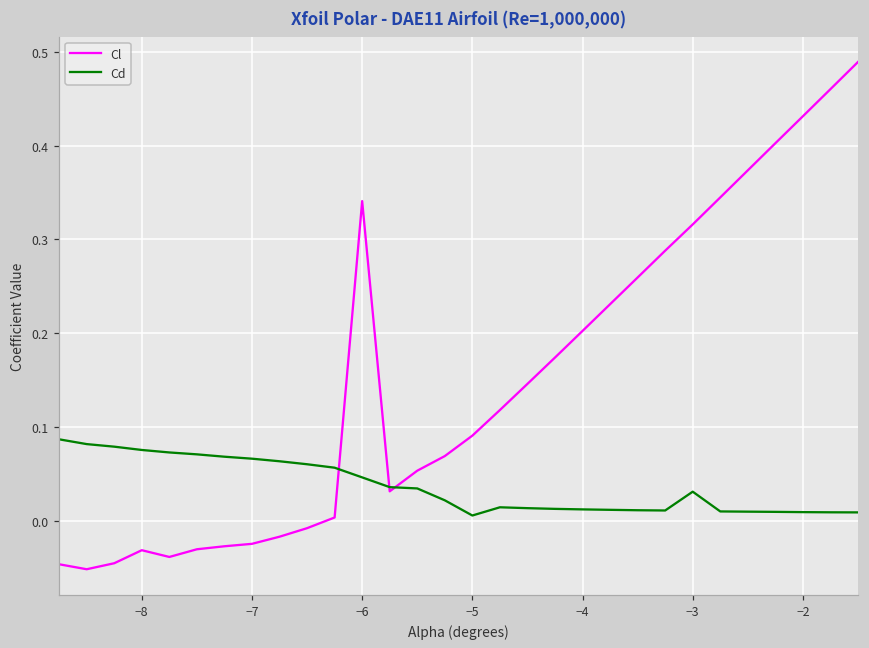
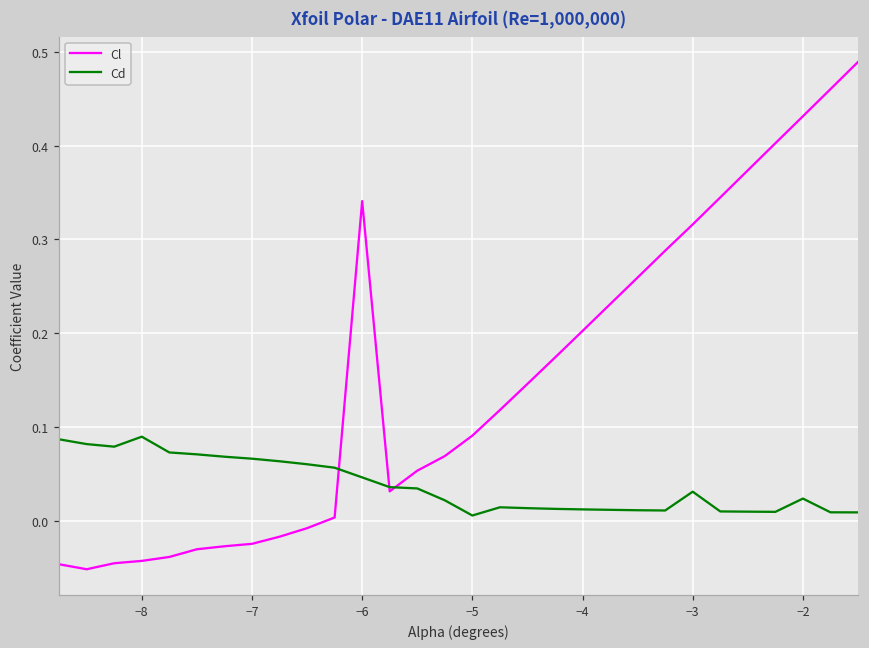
Cl, −8: -0.03 -> -0.04
Cd, −8: 0.08 -> 0.09
Cd, −2: 0.01 -> 0.02
